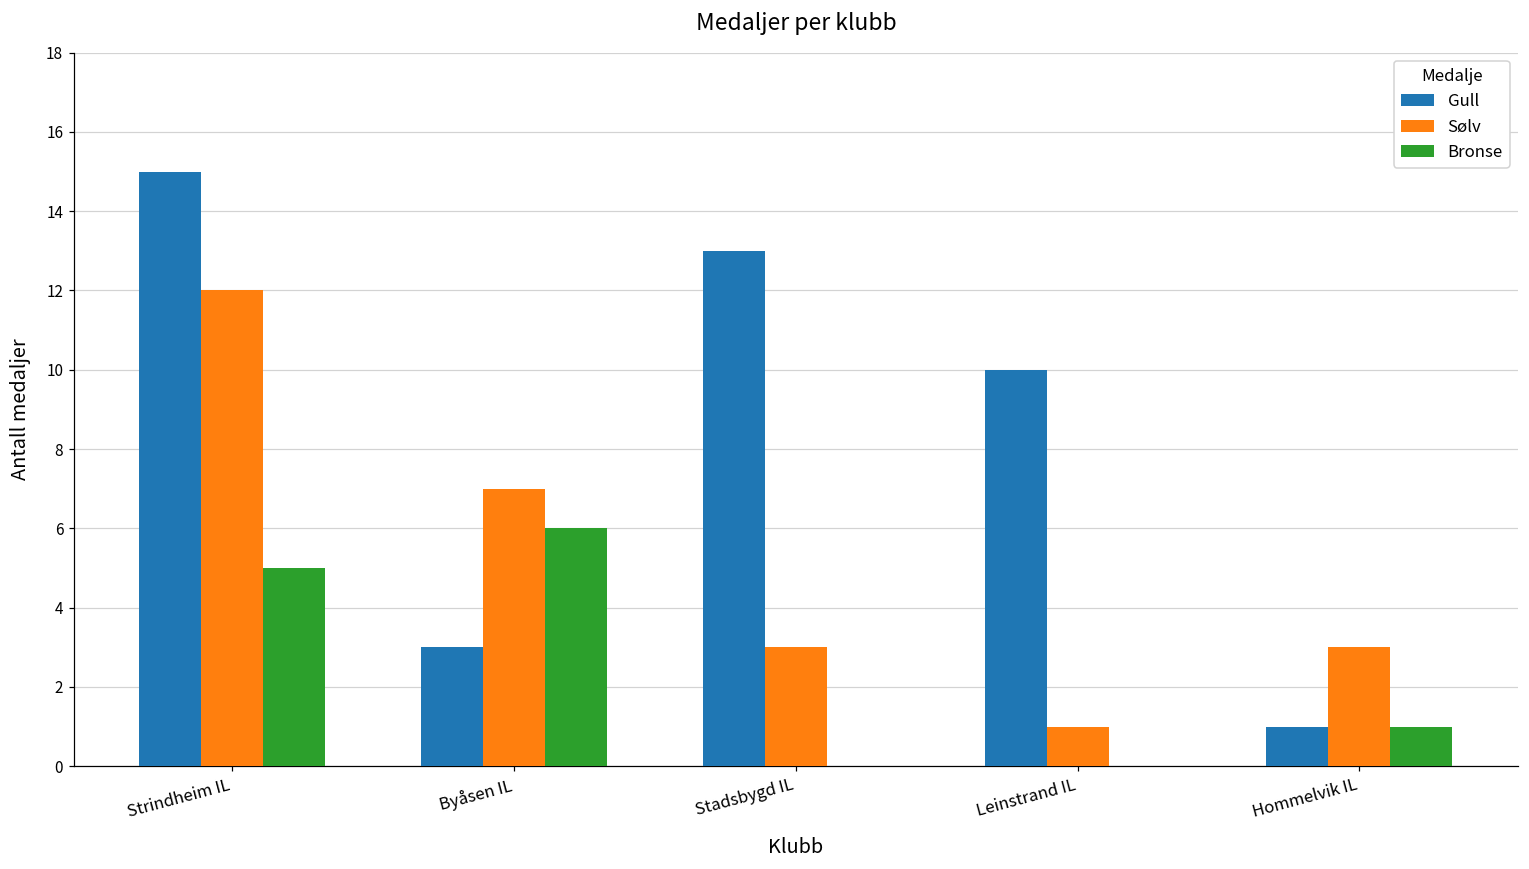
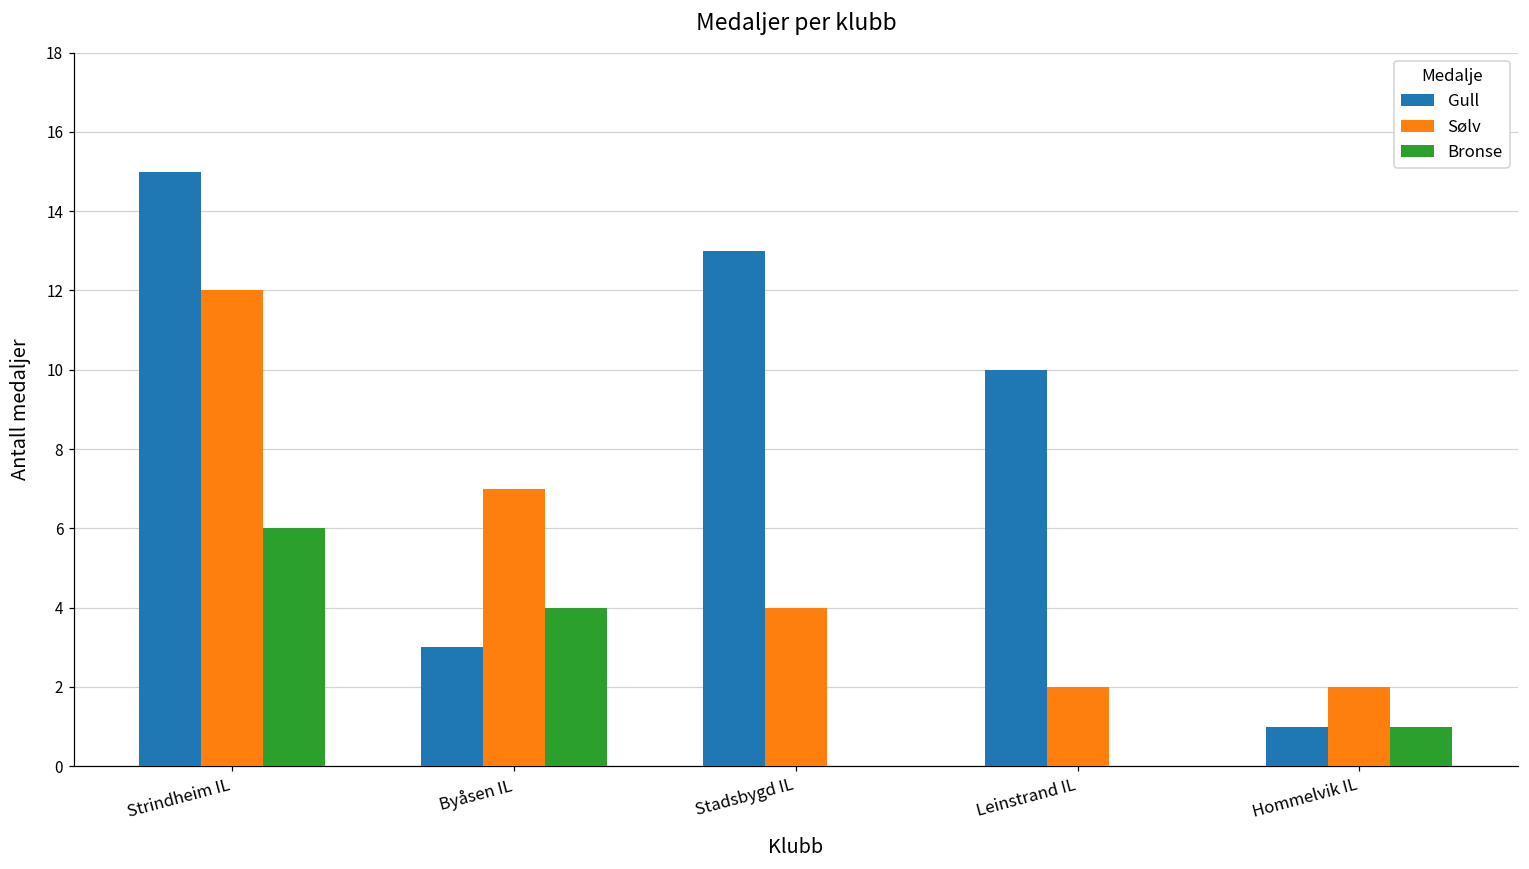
Bronse, Strindheim IL: 5 -> 6
Bronse, Byåsen IL: 6 -> 4
Sølv, Stadsbygd IL: 3 -> 4
Sølv, Leinstrand IL: 1 -> 2
Sølv, Hommelvik IL: 3 -> 2
